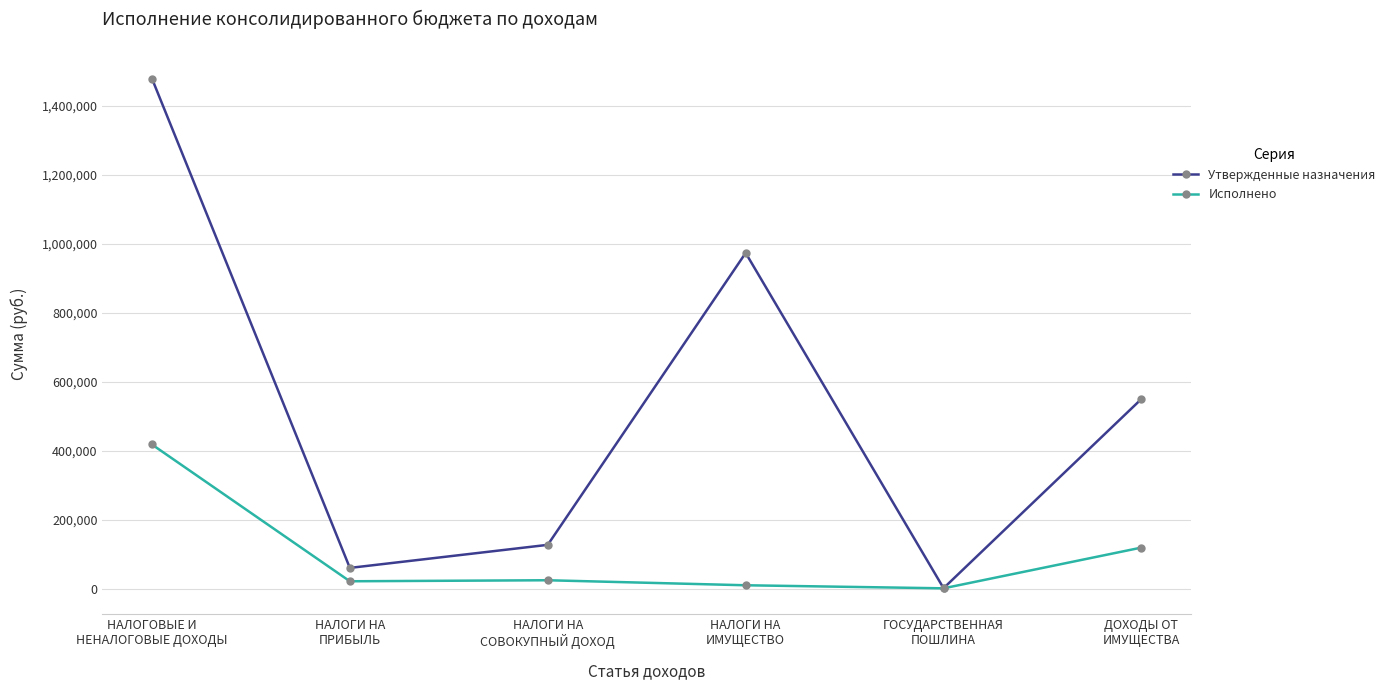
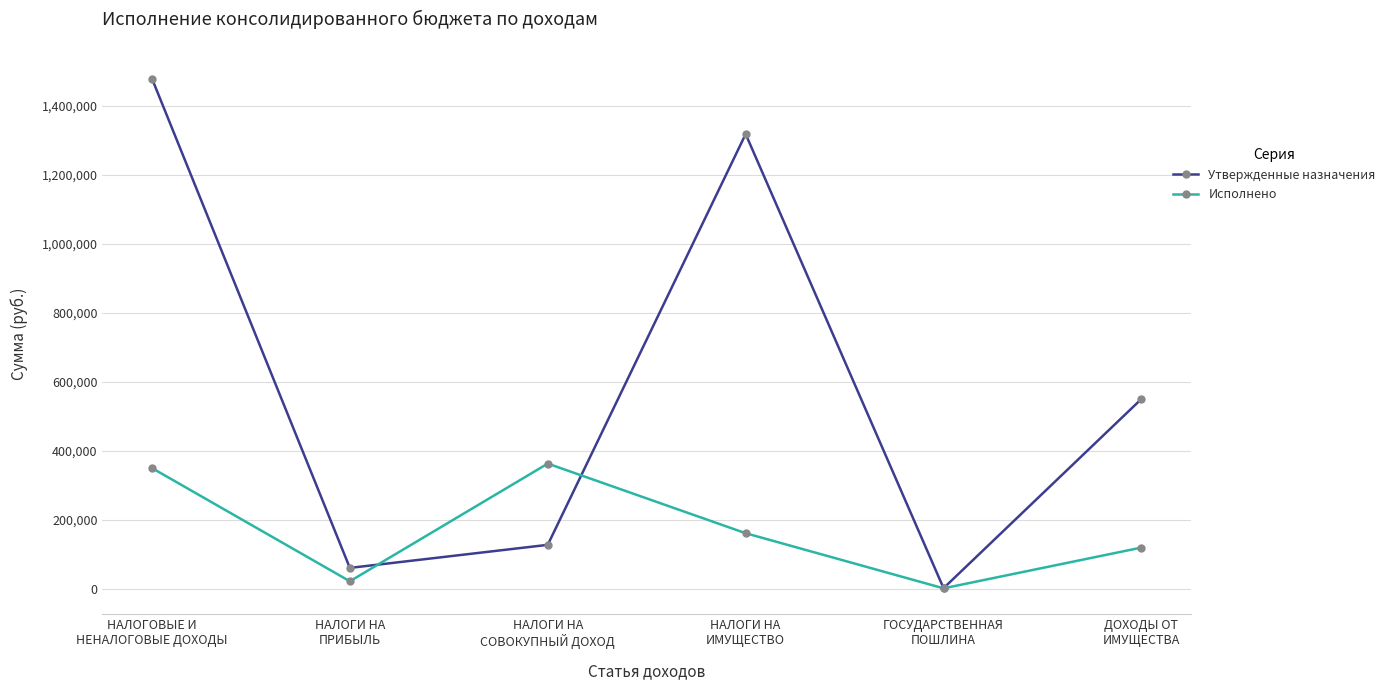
Исполнено, НАЛОГОВЫЕ И НЕНАЛОГОВЫЕ ДОХОДЫ: 420,000 -> 350,000
Исполнено, НАЛОГИ НА СОВОКУПНЫЙ ДОХОД: 20,000 -> 360,000
Утвержденные назначения, НАЛОГИ НА ИМУЩЕСТВО: 970,000 -> 1,320,000
Исполнено, НАЛОГИ НА ИМУЩЕСТВО: 10,000 -> 160,000
